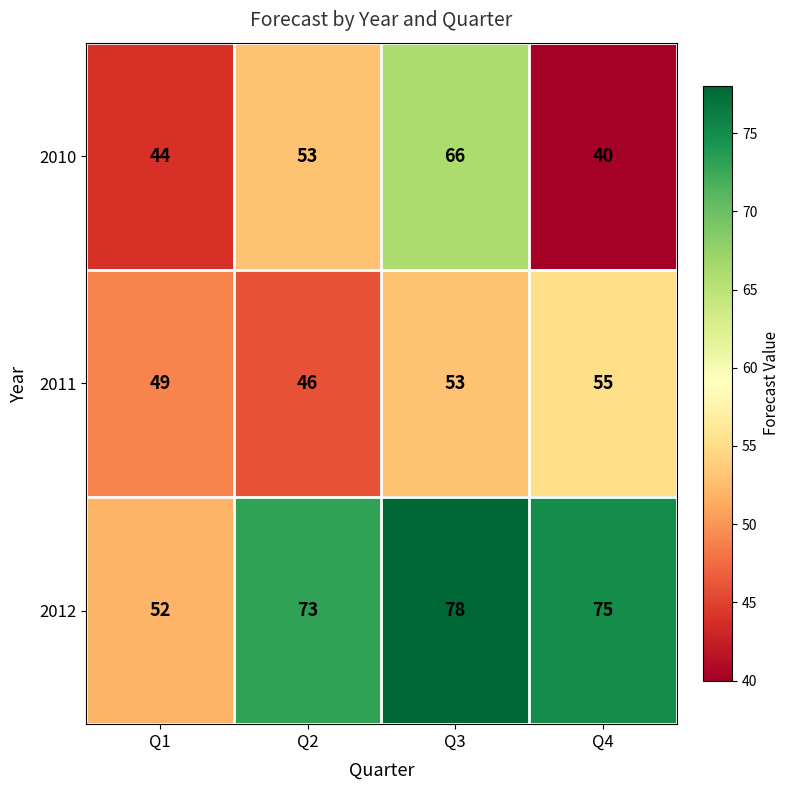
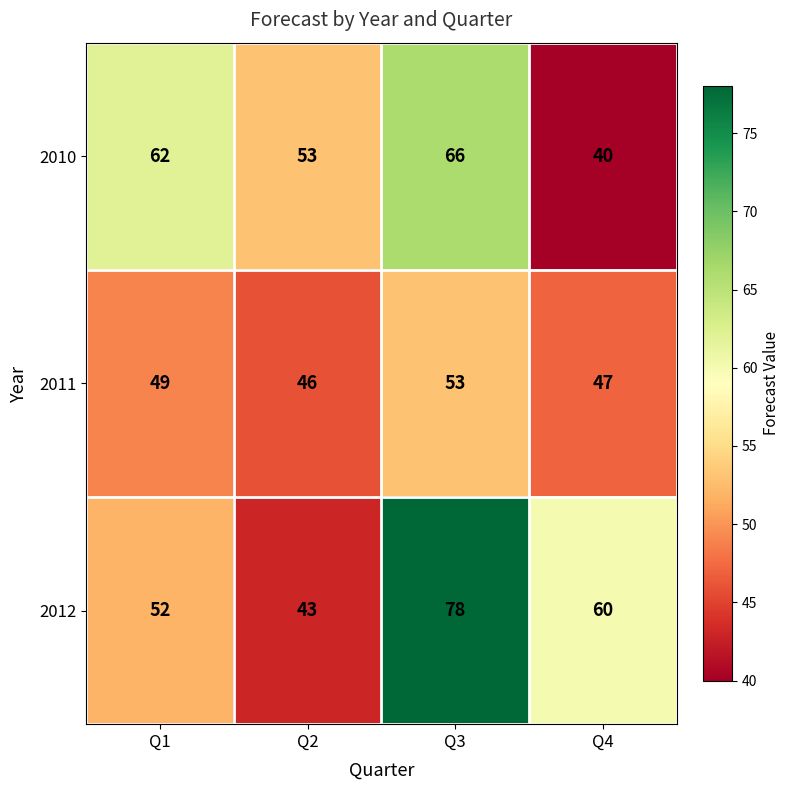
2010, Q1: 44 -> 62
2011, Q4: 55 -> 47
2012, Q2: 73 -> 43
2012, Q4: 75 -> 60
